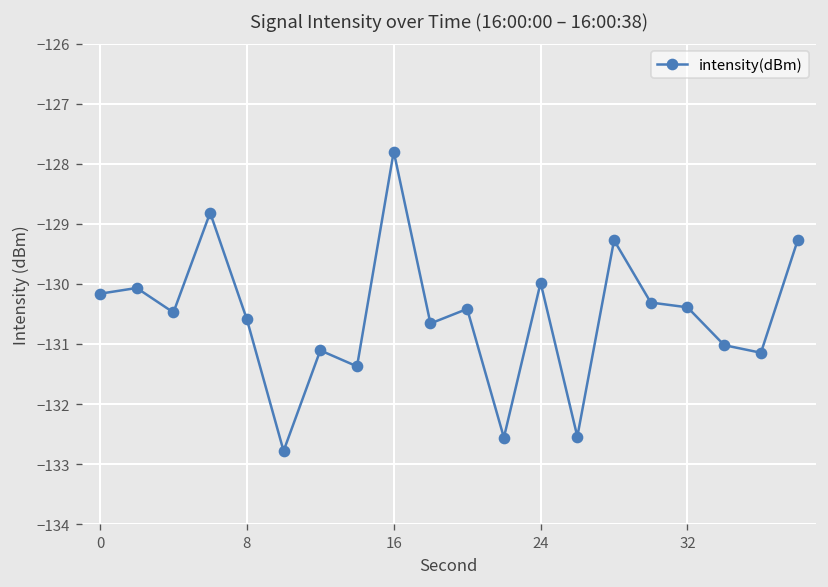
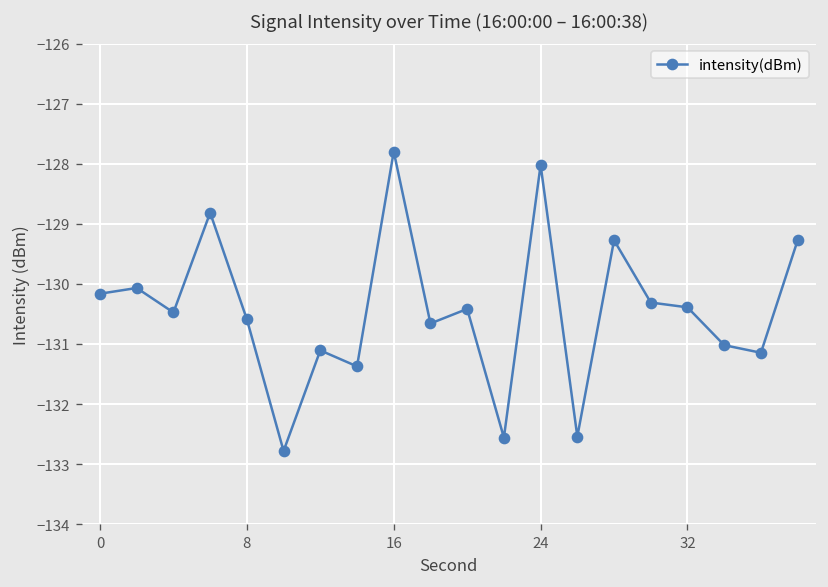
24: -130.0 -> -128.0
